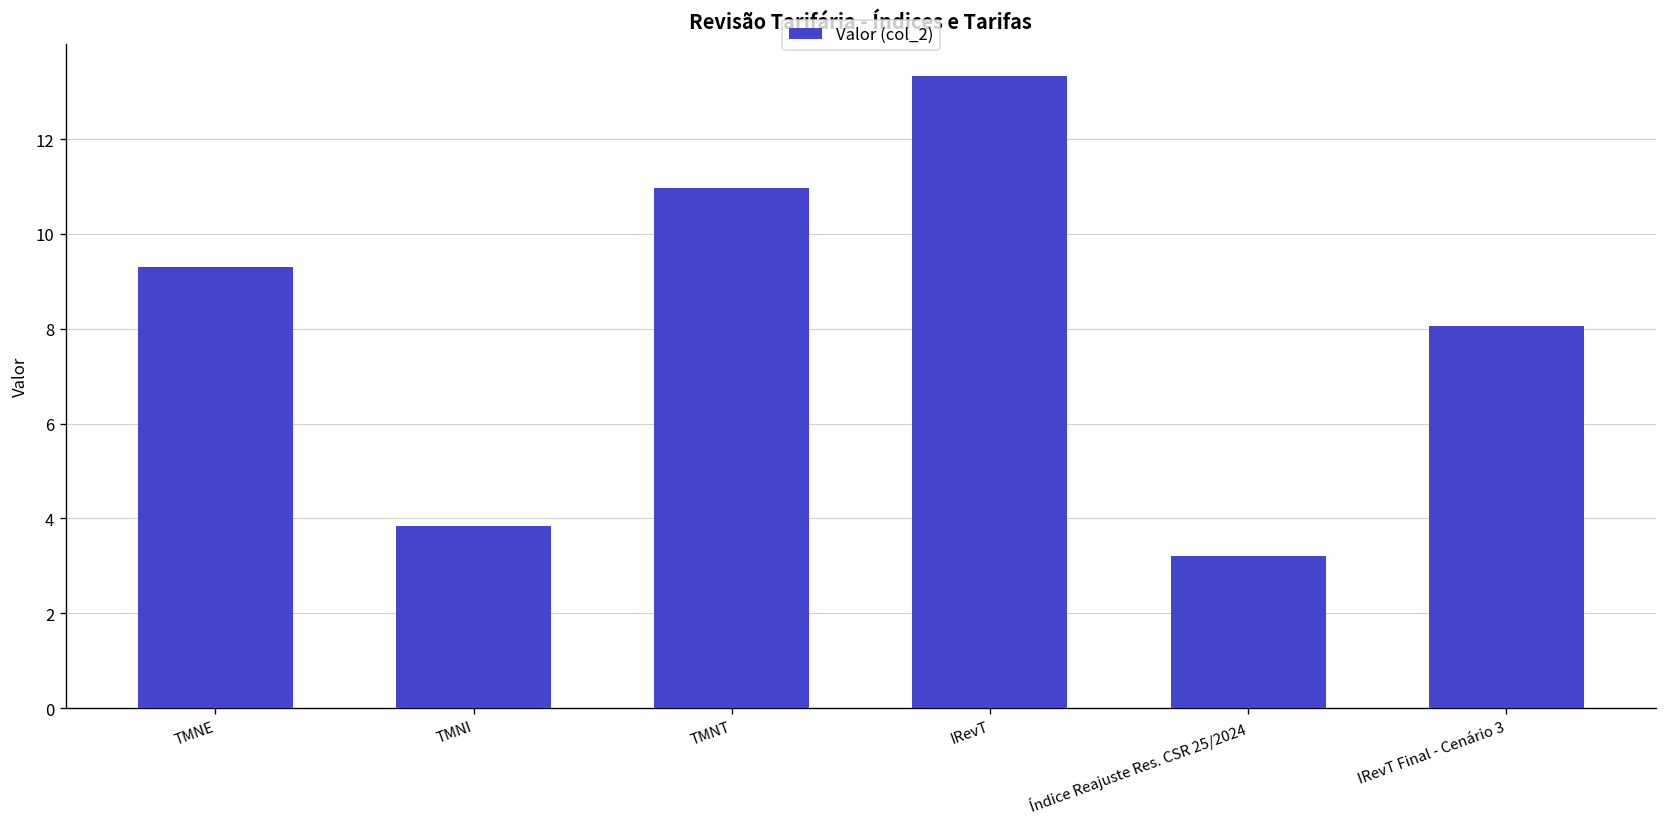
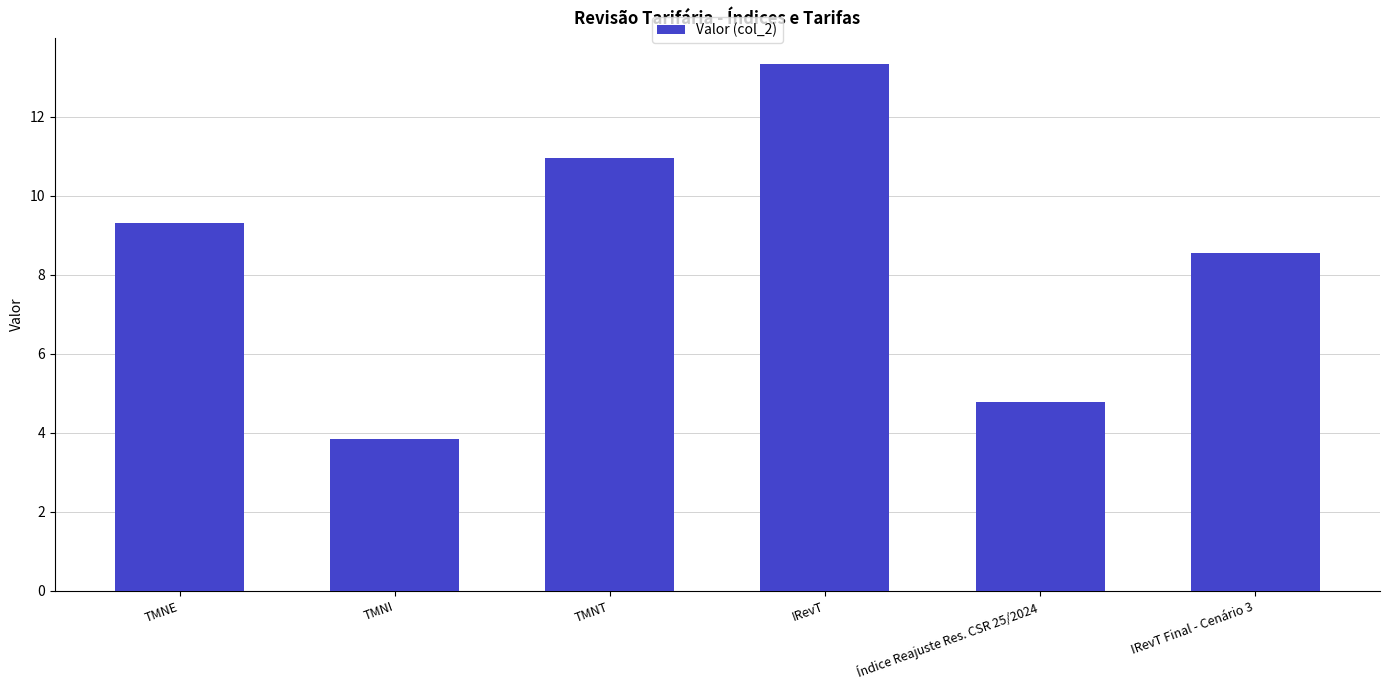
Índice Reajuste Res. CSR 25/2024: 3.2 -> 4.8
IRevT Final - Cenário 3: 8.1 -> 8.5
